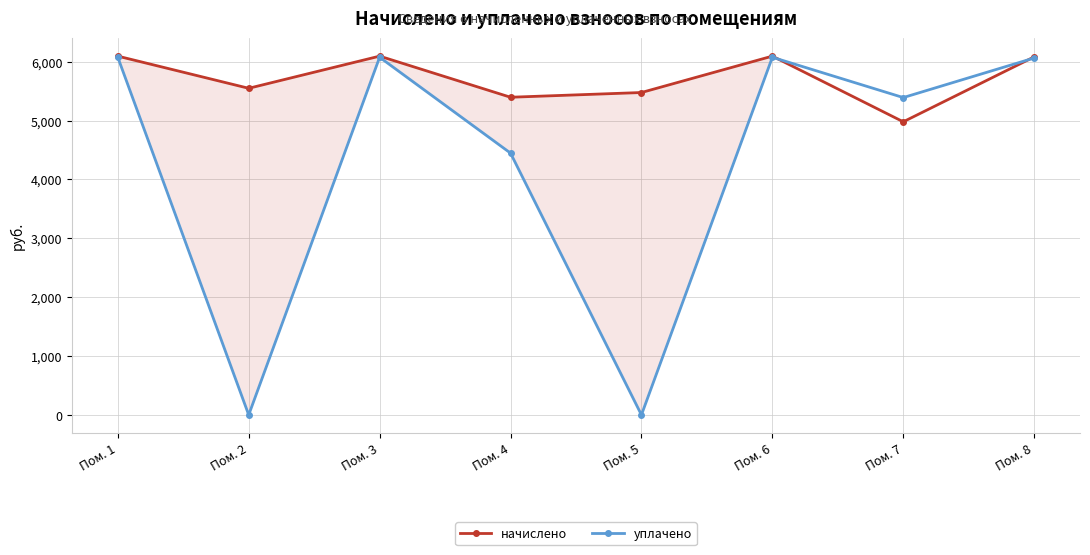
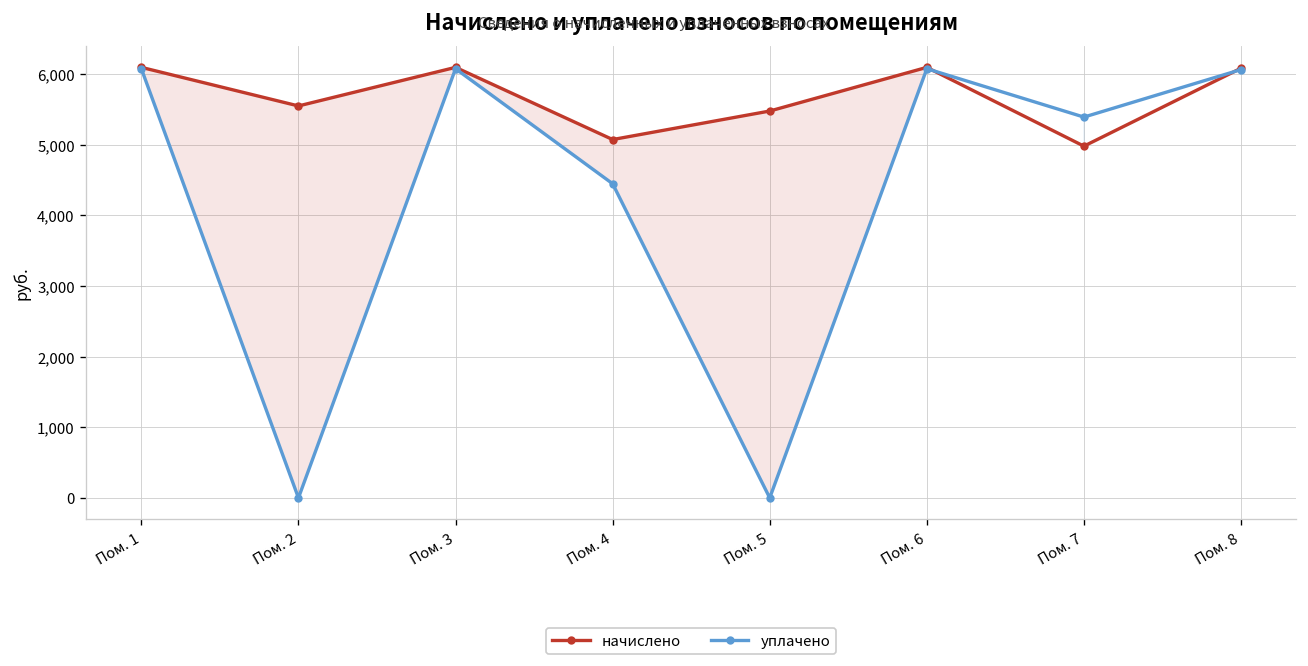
начислено, Пом. 4: 5,400 -> 5,100
